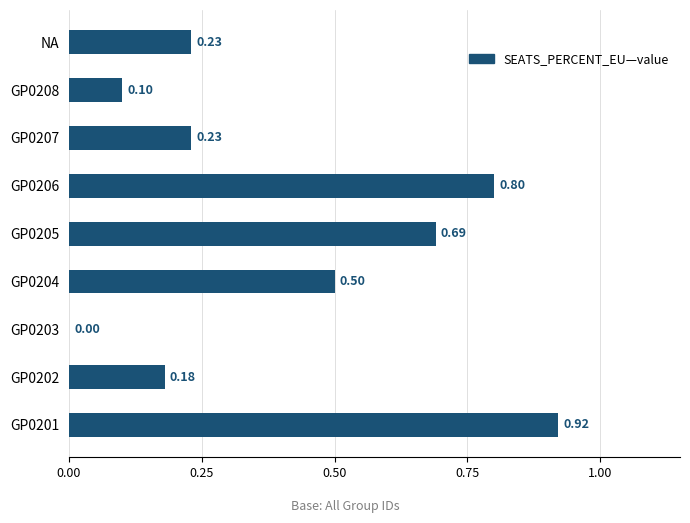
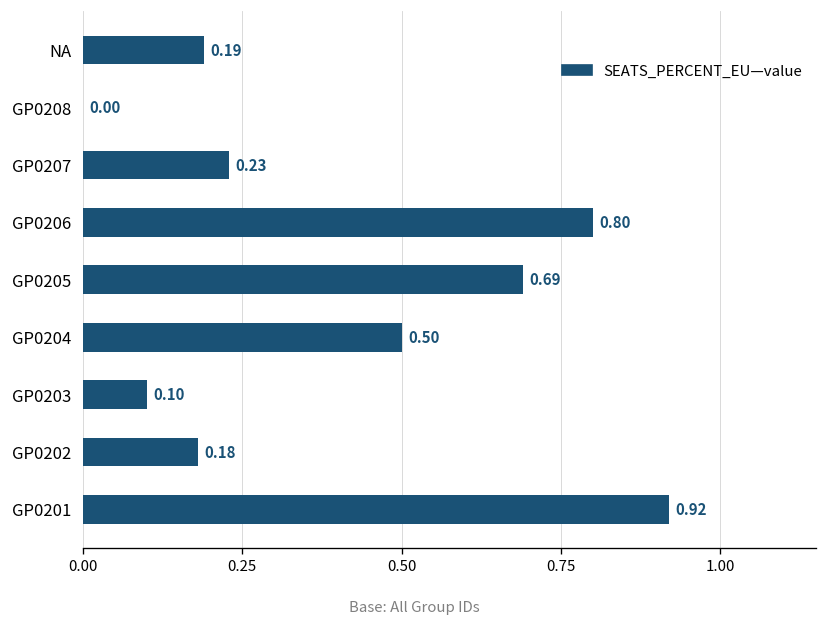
NA: 0.23 -> 0.19
GP0208: 0.10 -> 0.00
GP0203: 0.00 -> 0.10
